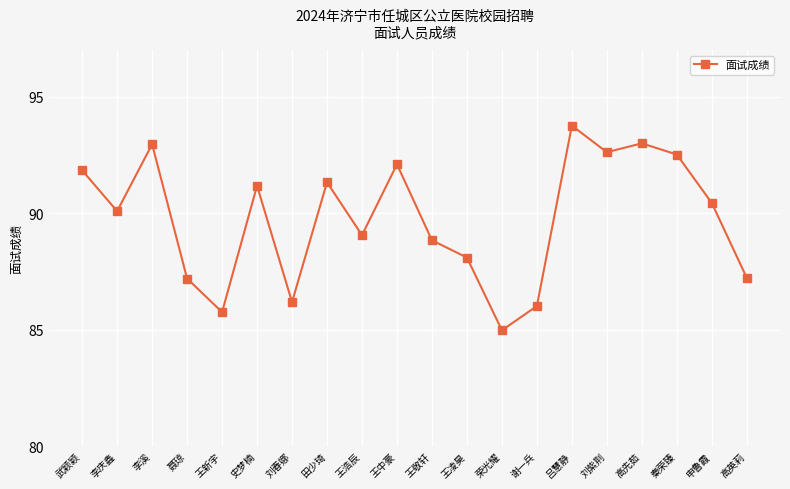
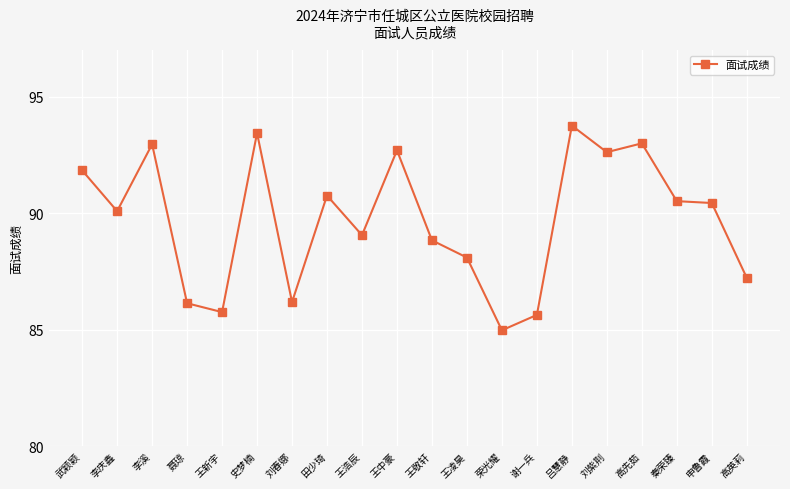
聂琼: 87.2 -> 86.1
史梦楠: 91.2 -> 93.4
田少琦: 91.3 -> 90.8
王中豪: 92.1 -> 92.7
谢一兵: 86.0 -> 85.6
秦荣臻: 92.5 -> 90.5
